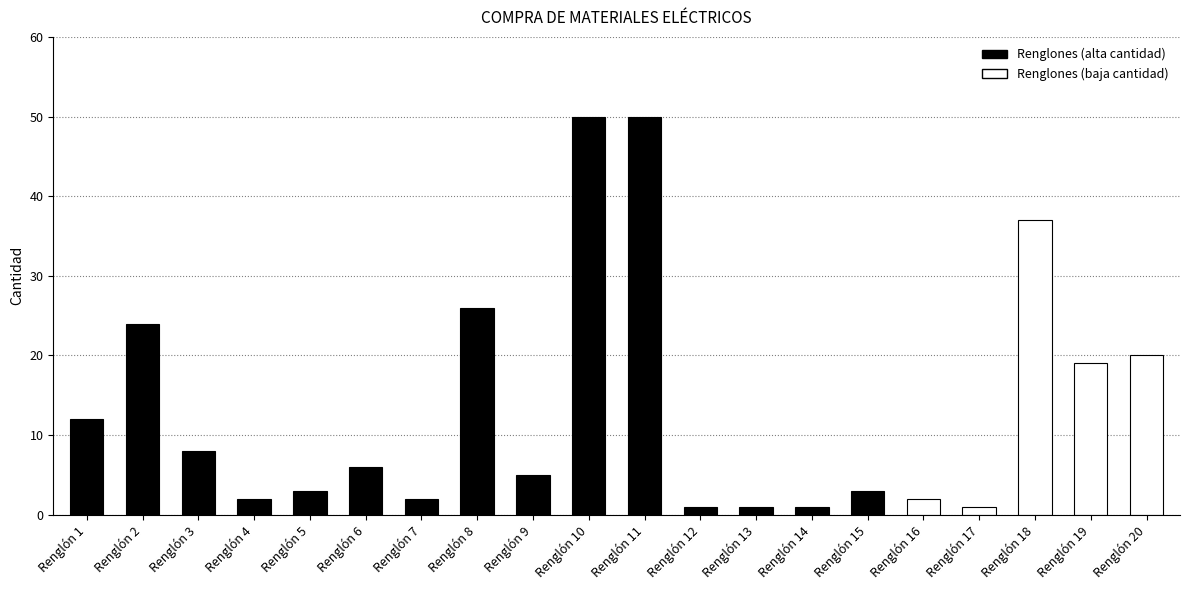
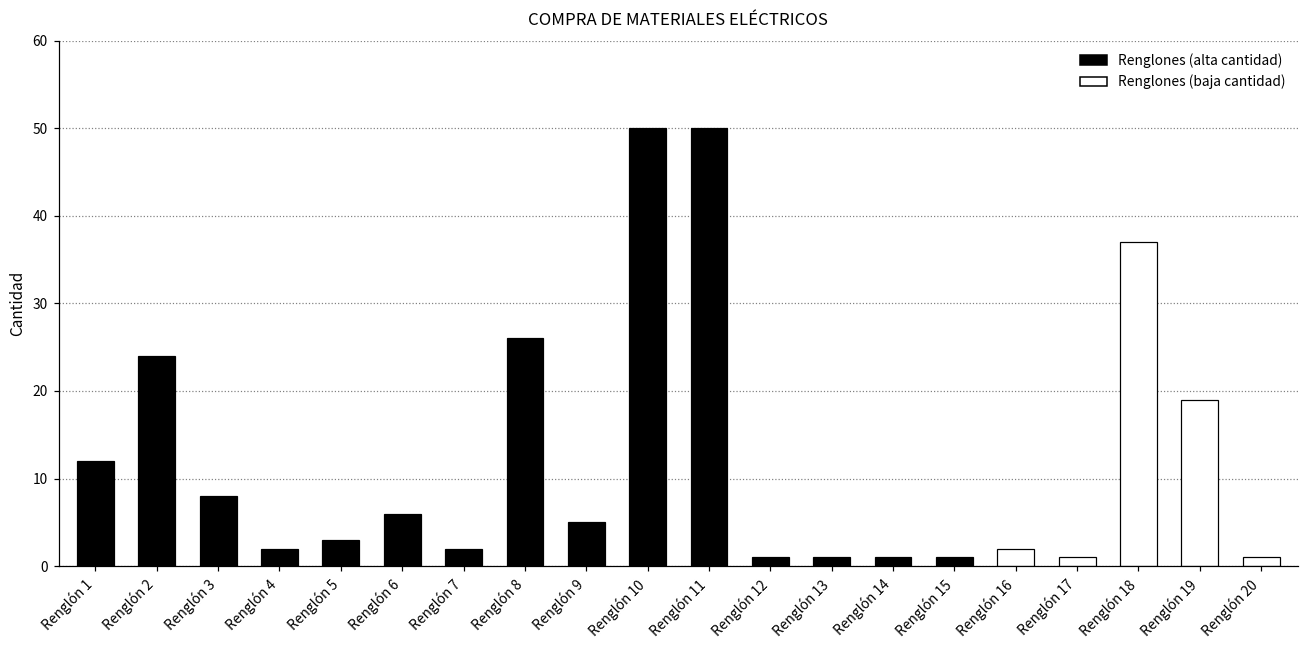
Renglón 15: 3 -> 1
Renglón 20: 20 -> 1
